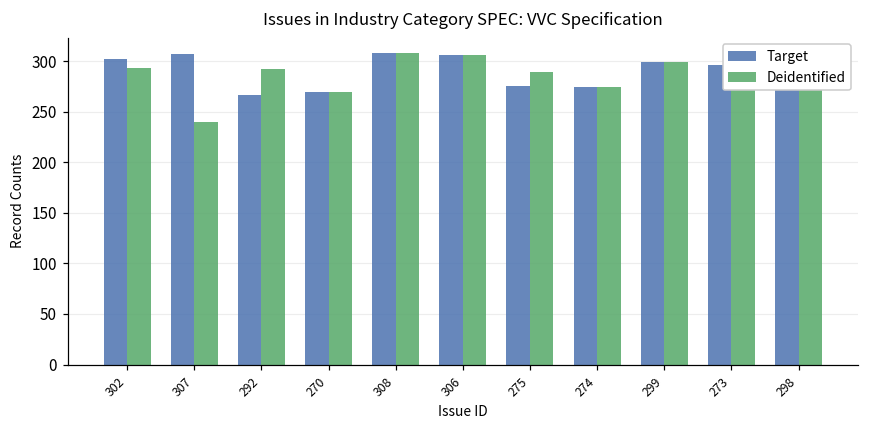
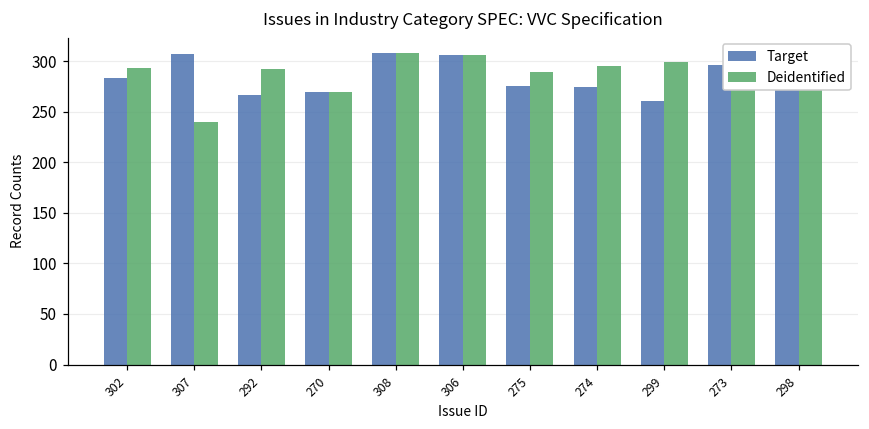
Target, 302: 300 -> 280
Deidentified, 274: 270 -> 300
Target, 299: 300 -> 260
